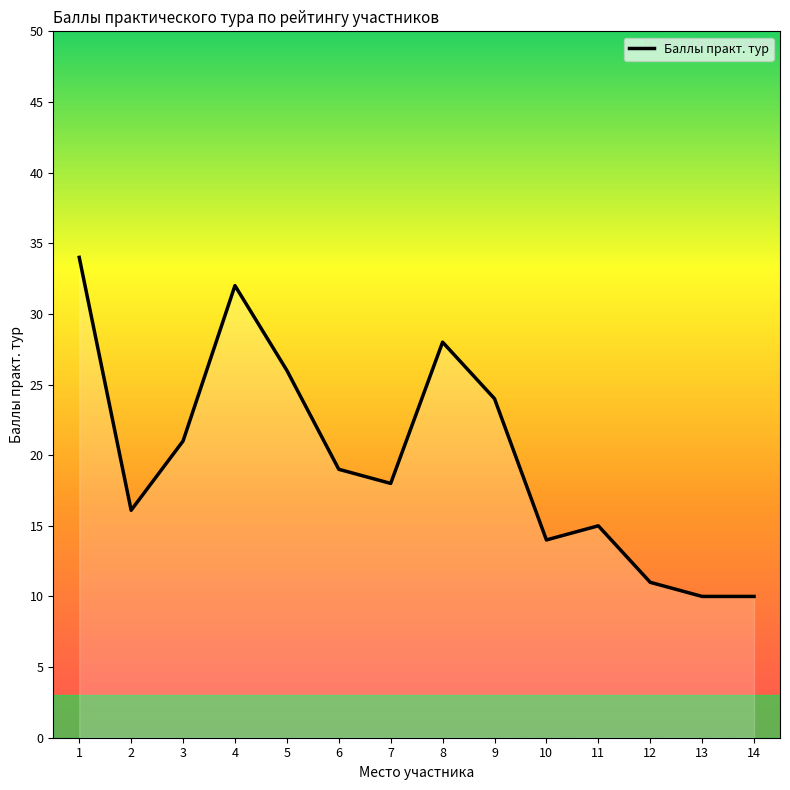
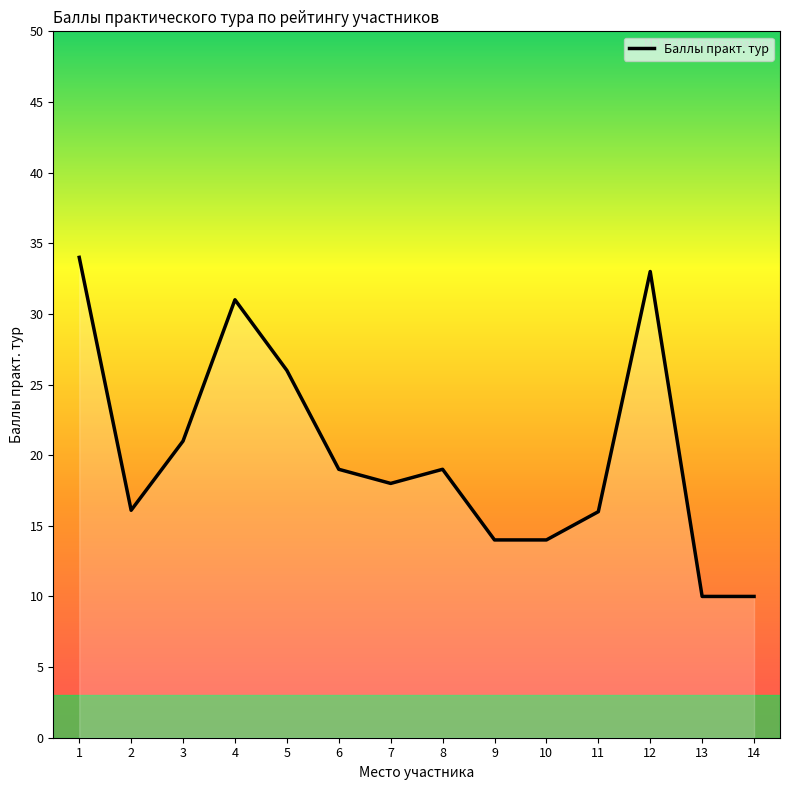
4: 32 -> 31
8: 28 -> 19
9: 24 -> 14
11: 15 -> 16
12: 11 -> 33
